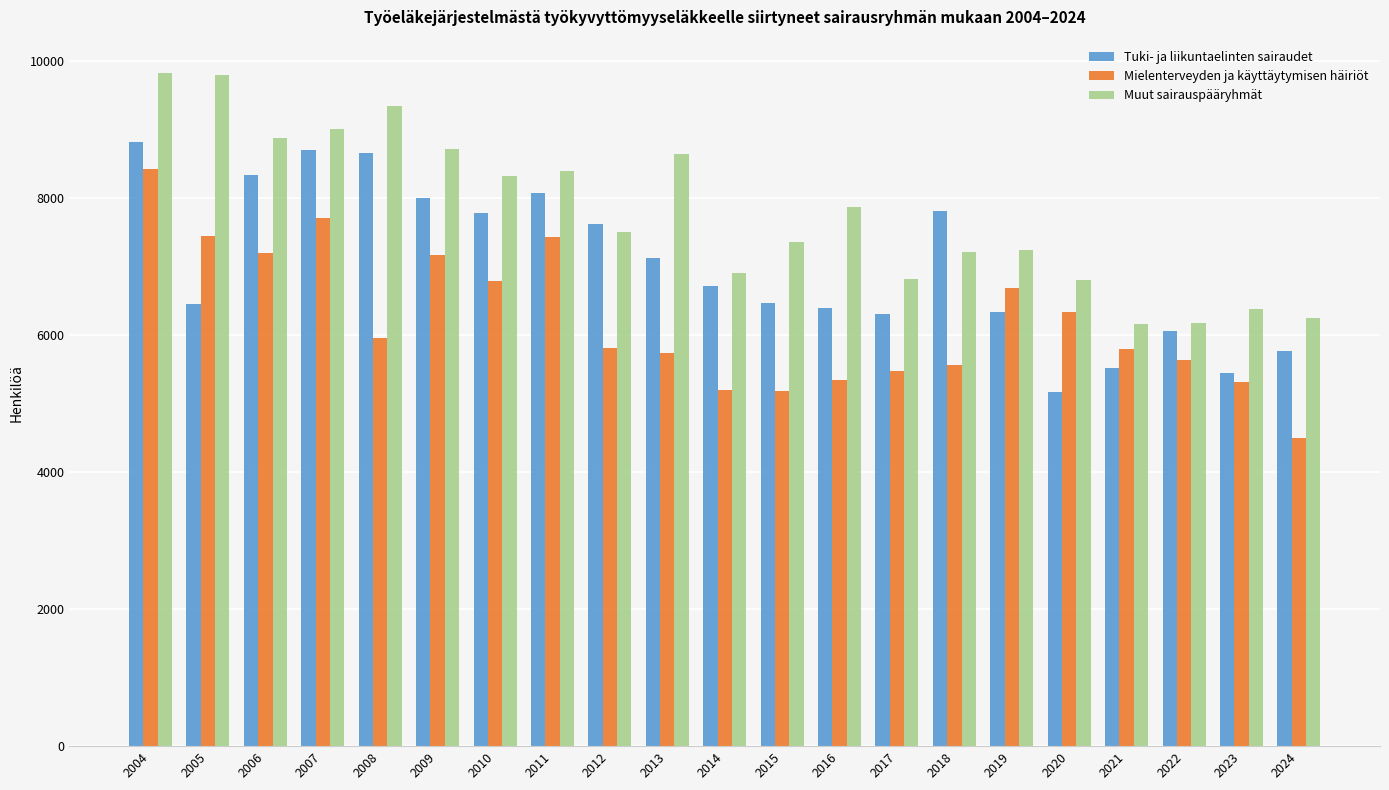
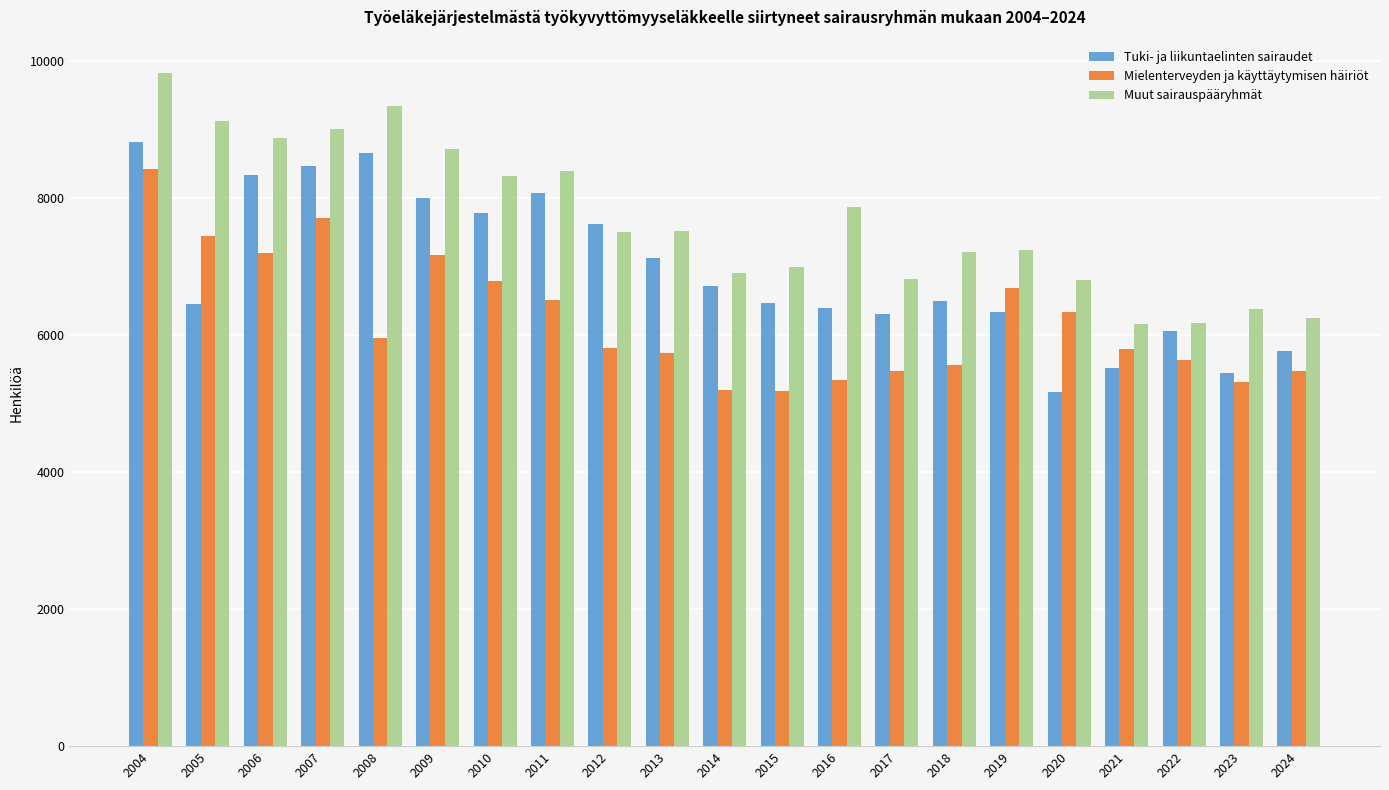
Muut sairauspääryhmät, 2005: 9800 -> 9100
Tuki- ja liikuntaelinten sairaudet, 2007: 8700 -> 8500
Mielenterveyden ja käyttäytymisen häiriöt, 2011: 7400 -> 6500
Muut sairauspääryhmät, 2013: 8600 -> 7500
Muut sairauspääryhmät, 2015: 7400 -> 7000
Tuki- ja liikuntaelinten sairaudet, 2018: 7800 -> 6500
Mielenterveyden ja käyttäytymisen häiriöt, 2024: 4500 -> 5500
